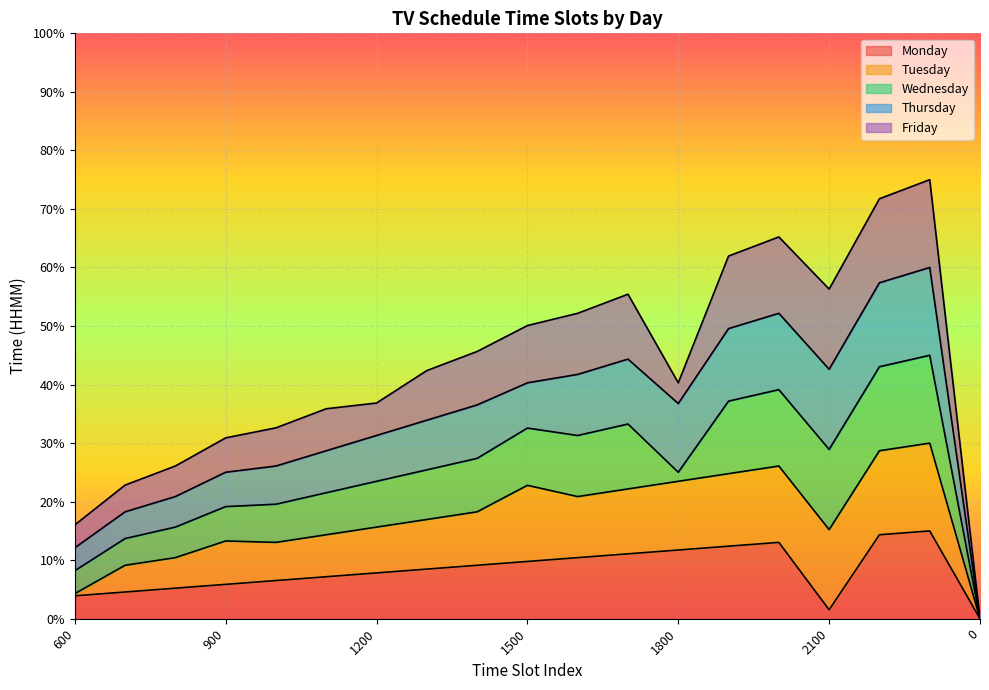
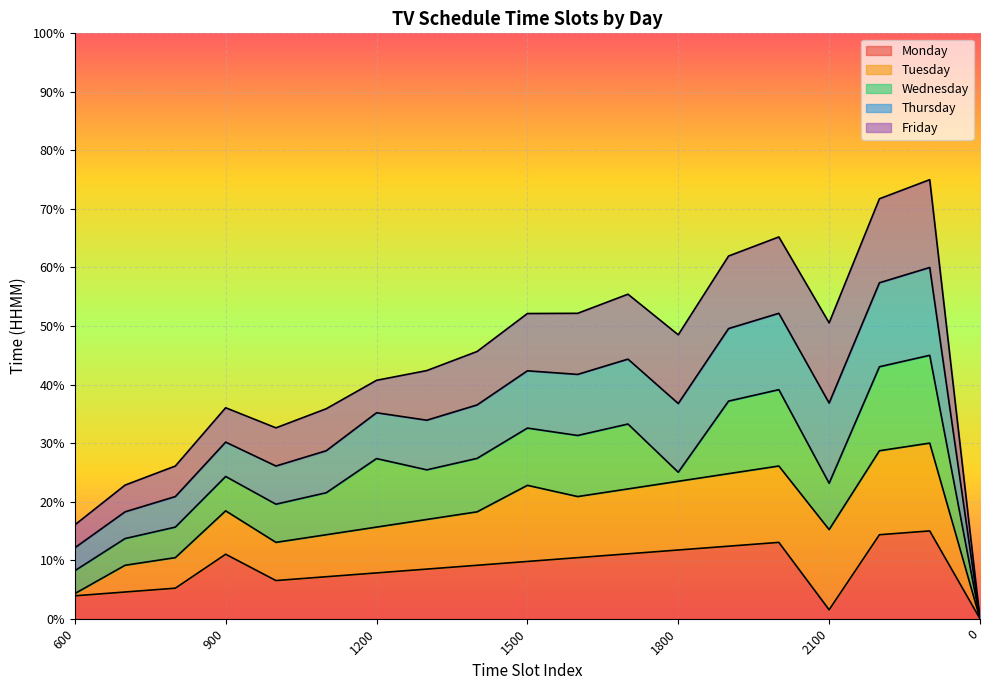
Monday, 900: 6% -> 11%
Wednesday, 1200: 8% -> 12%
Thursday, 1500: 8% -> 10%
Friday, 1800: 4% -> 12%
Wednesday, 2100: 14% -> 8%
